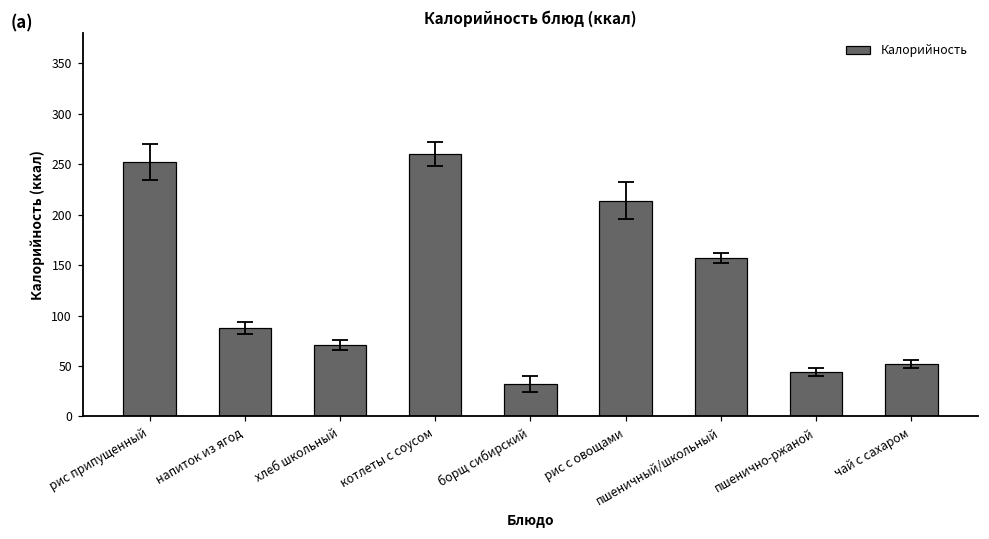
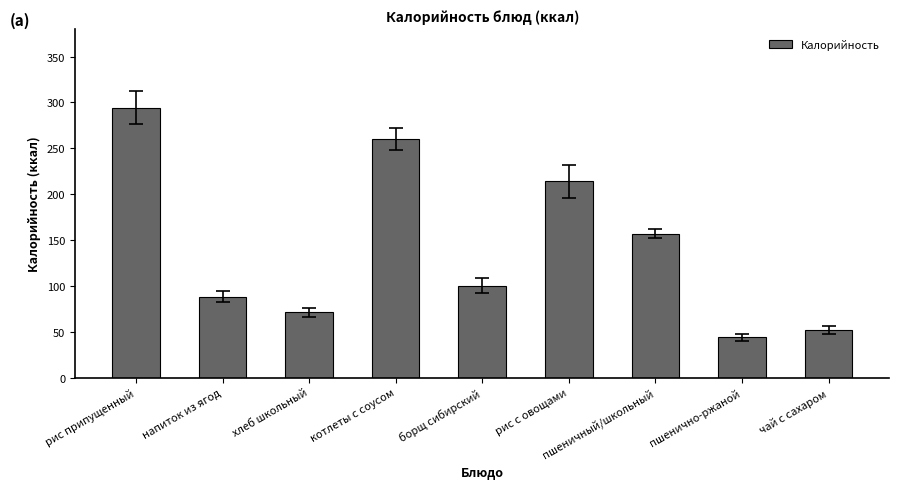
Калорийность, рис припущенный: 250 -> 290
Калорийность, борщ сибирский: 30 -> 100
